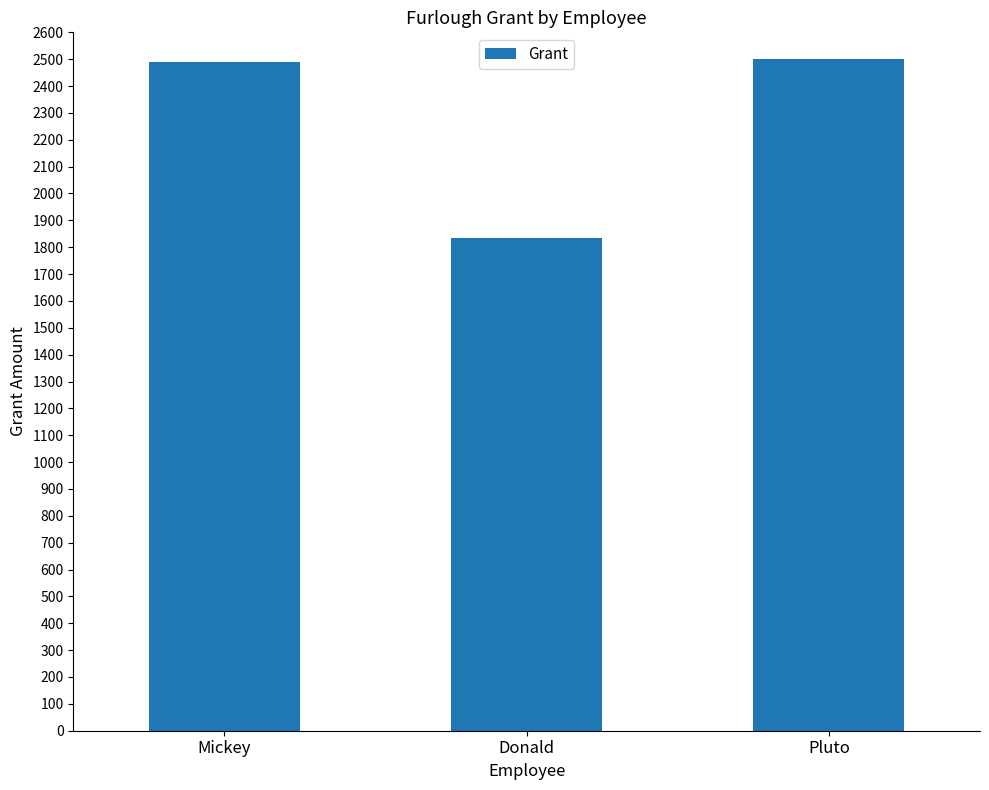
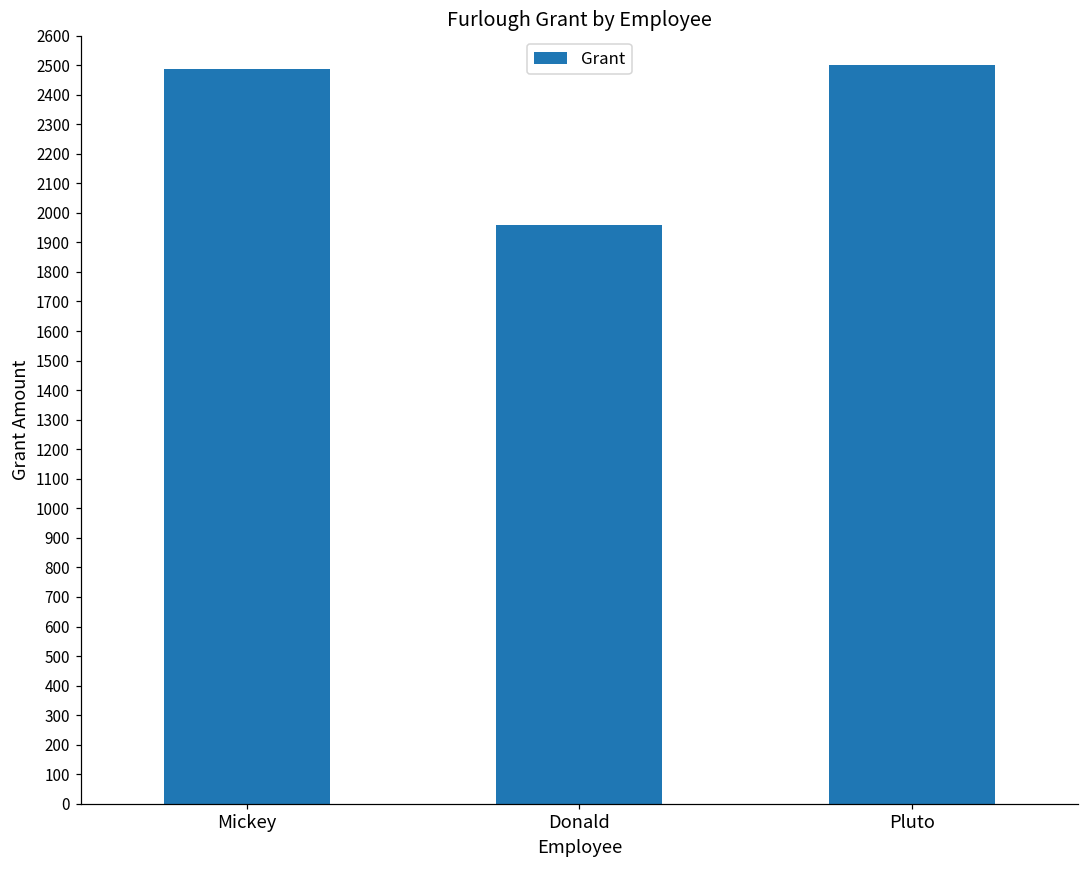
Donald: 1840 -> 1960
